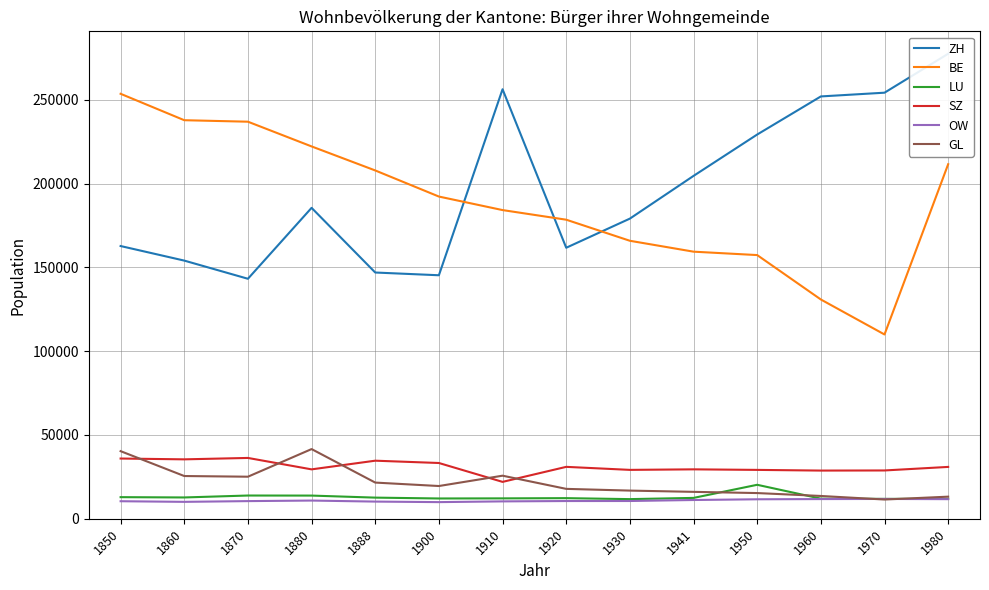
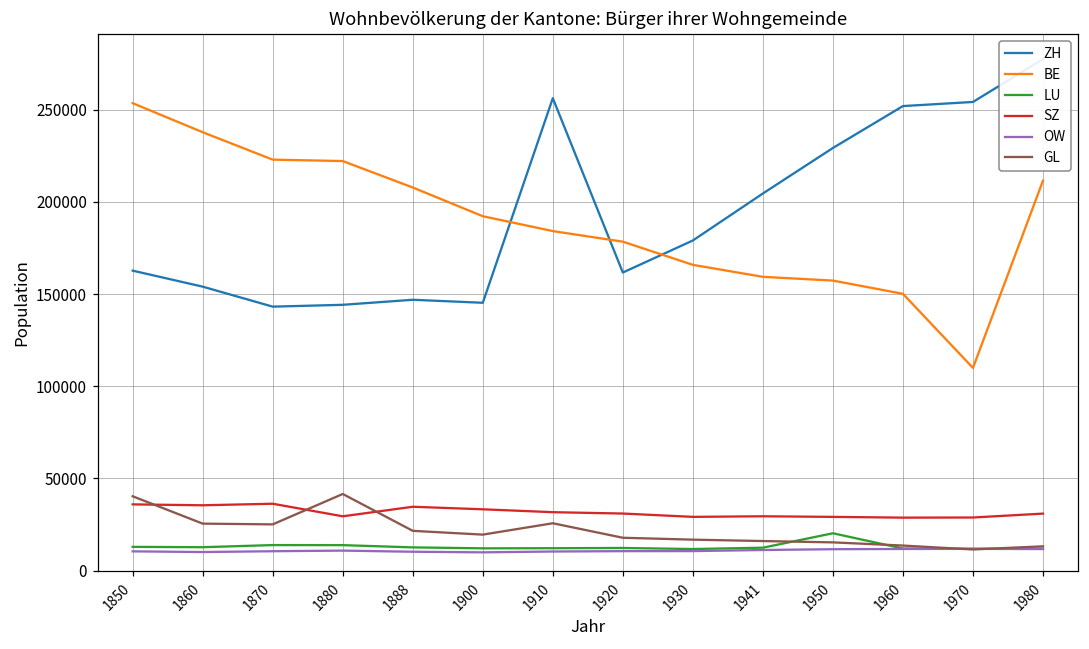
BE, 1870: 237000 -> 223000
ZH, 1880: 186000 -> 144000
SZ, 1910: 22000 -> 32000
BE, 1960: 131000 -> 150000
